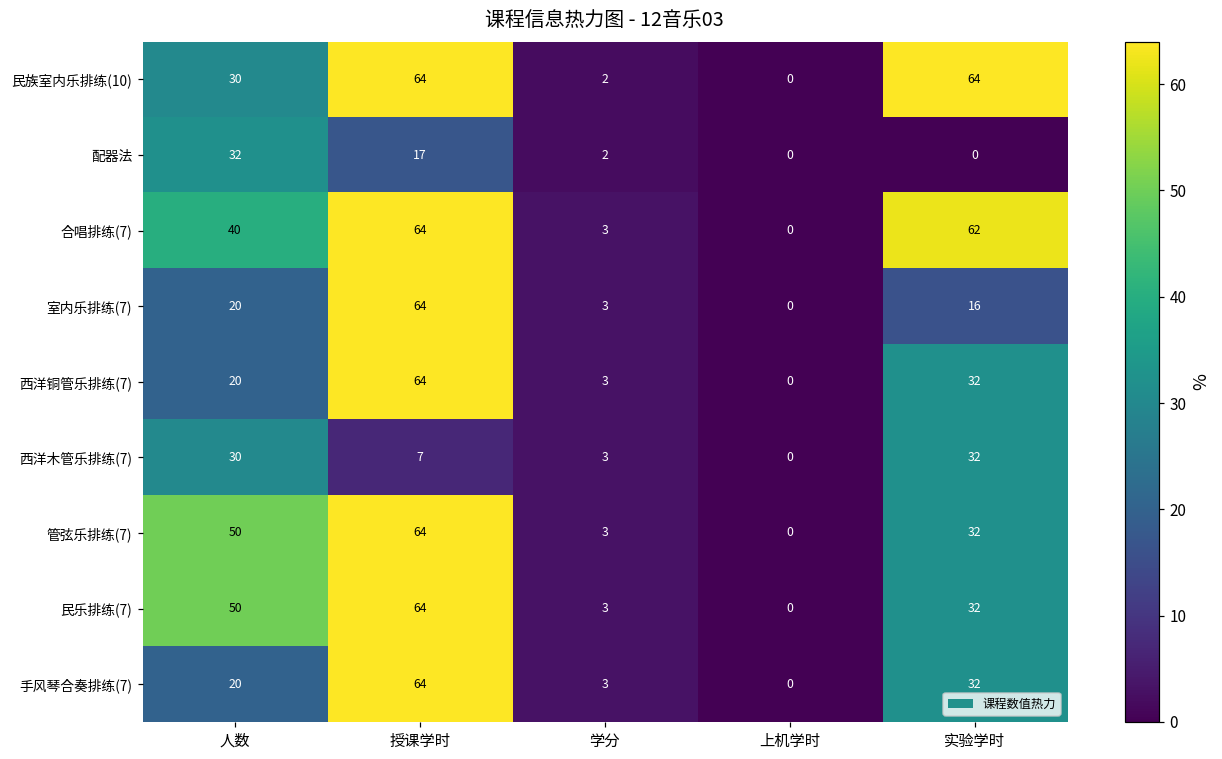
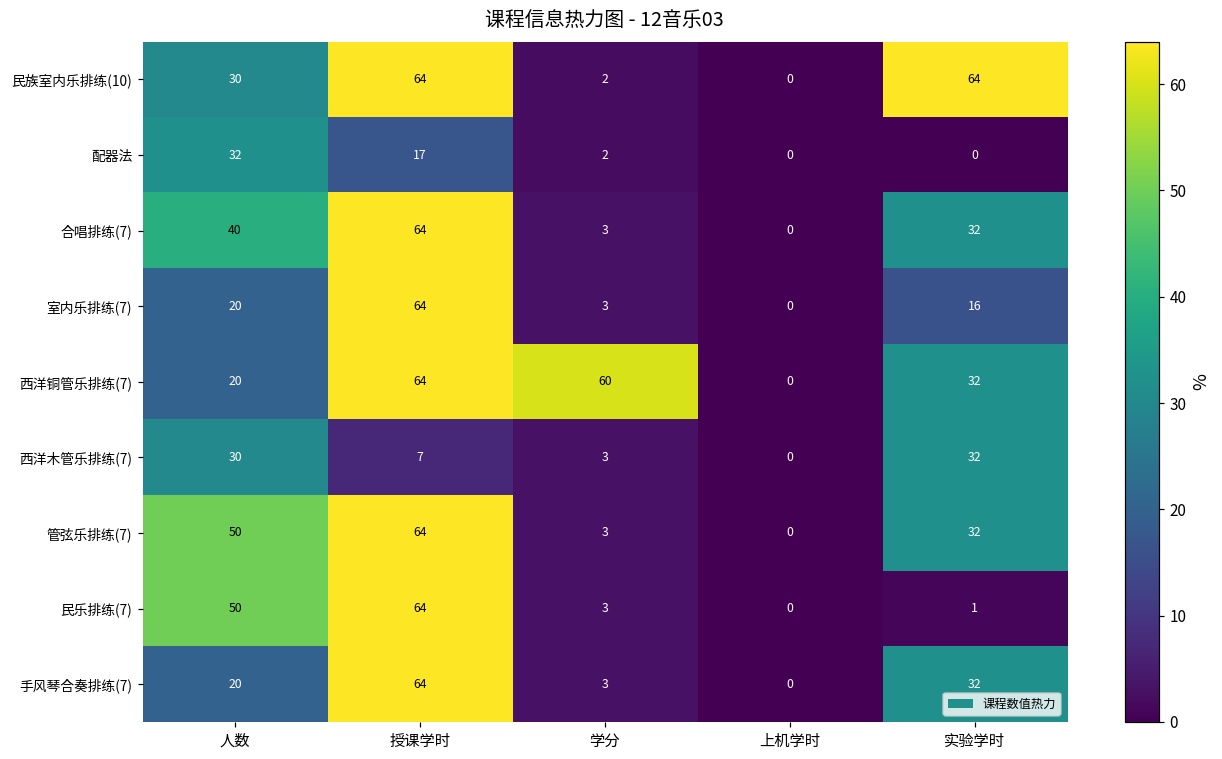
合唱排练(7), 实验学时: 62 -> 32
西洋铜管乐排练(7), 学分: 3 -> 60
民乐排练(7), 实验学时: 32 -> 1
